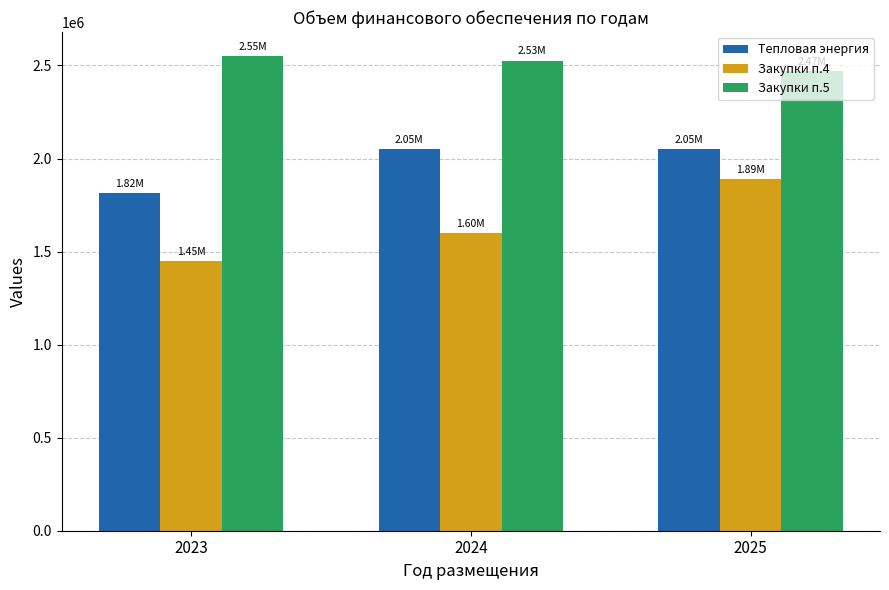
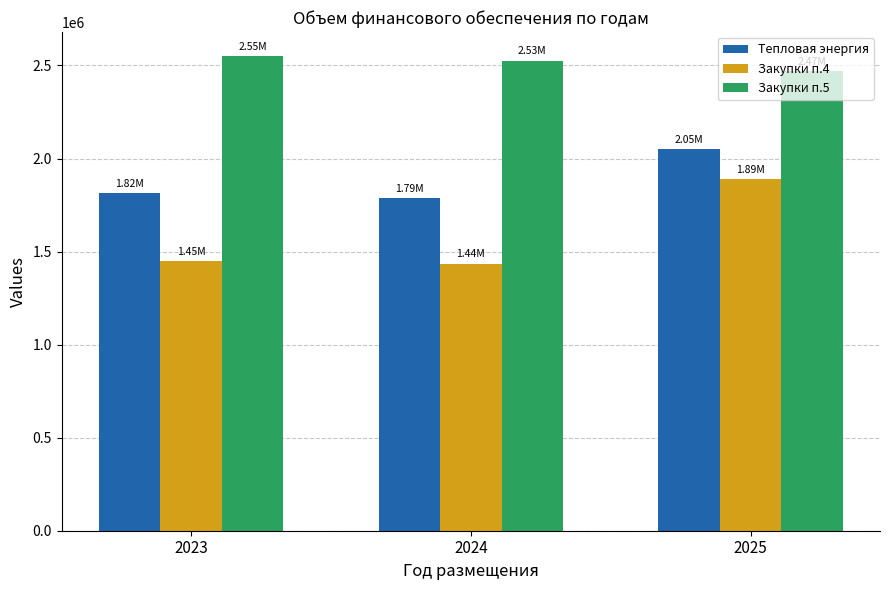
Тепловая энергия, 2024: 2.05M -> 1.79M
Закупки п.4, 2024: 1.60M -> 1.44M
